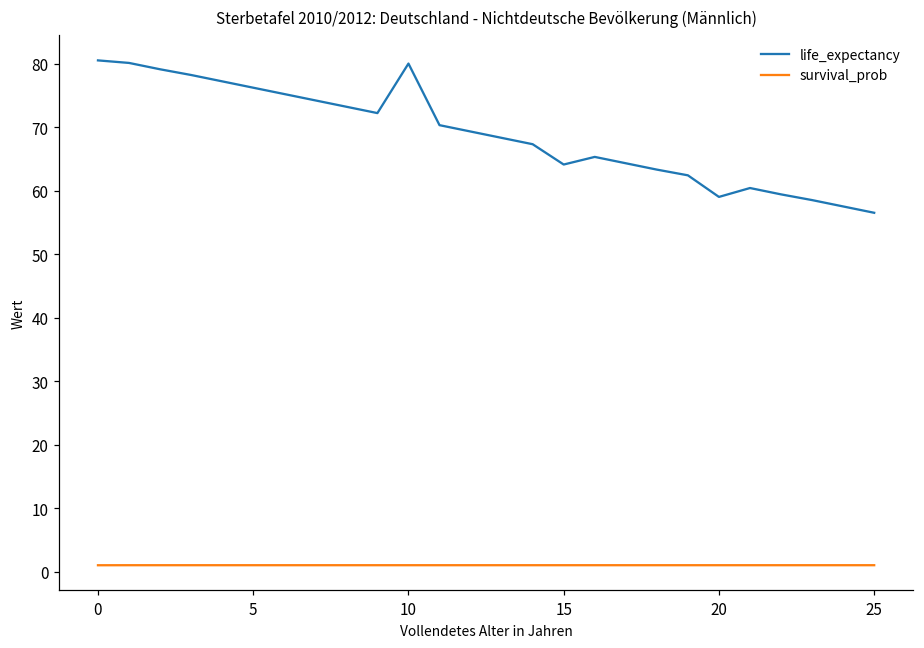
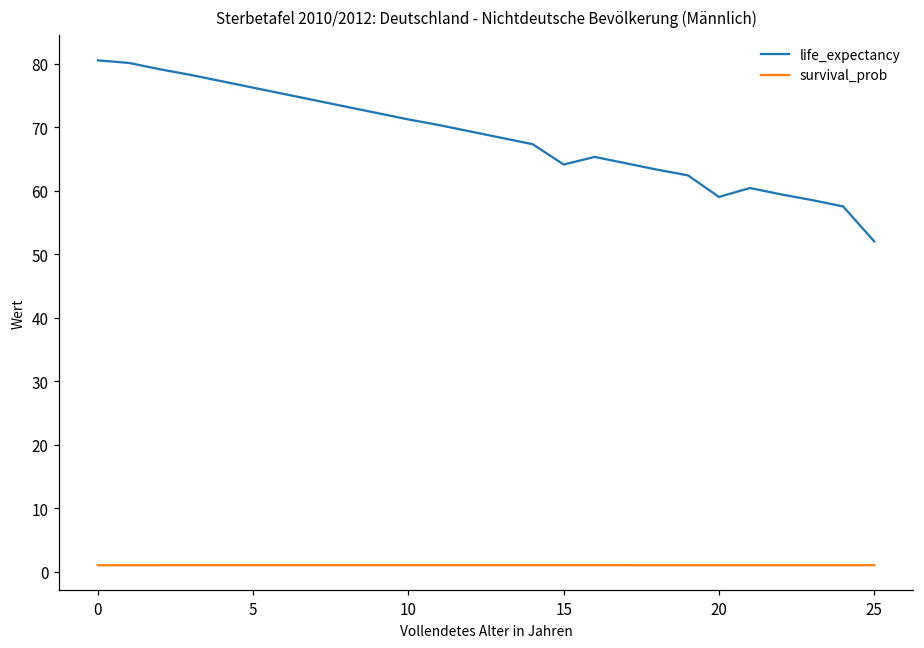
life_expectancy, 10: 80 -> 71
life_expectancy, 25: 57 -> 52
